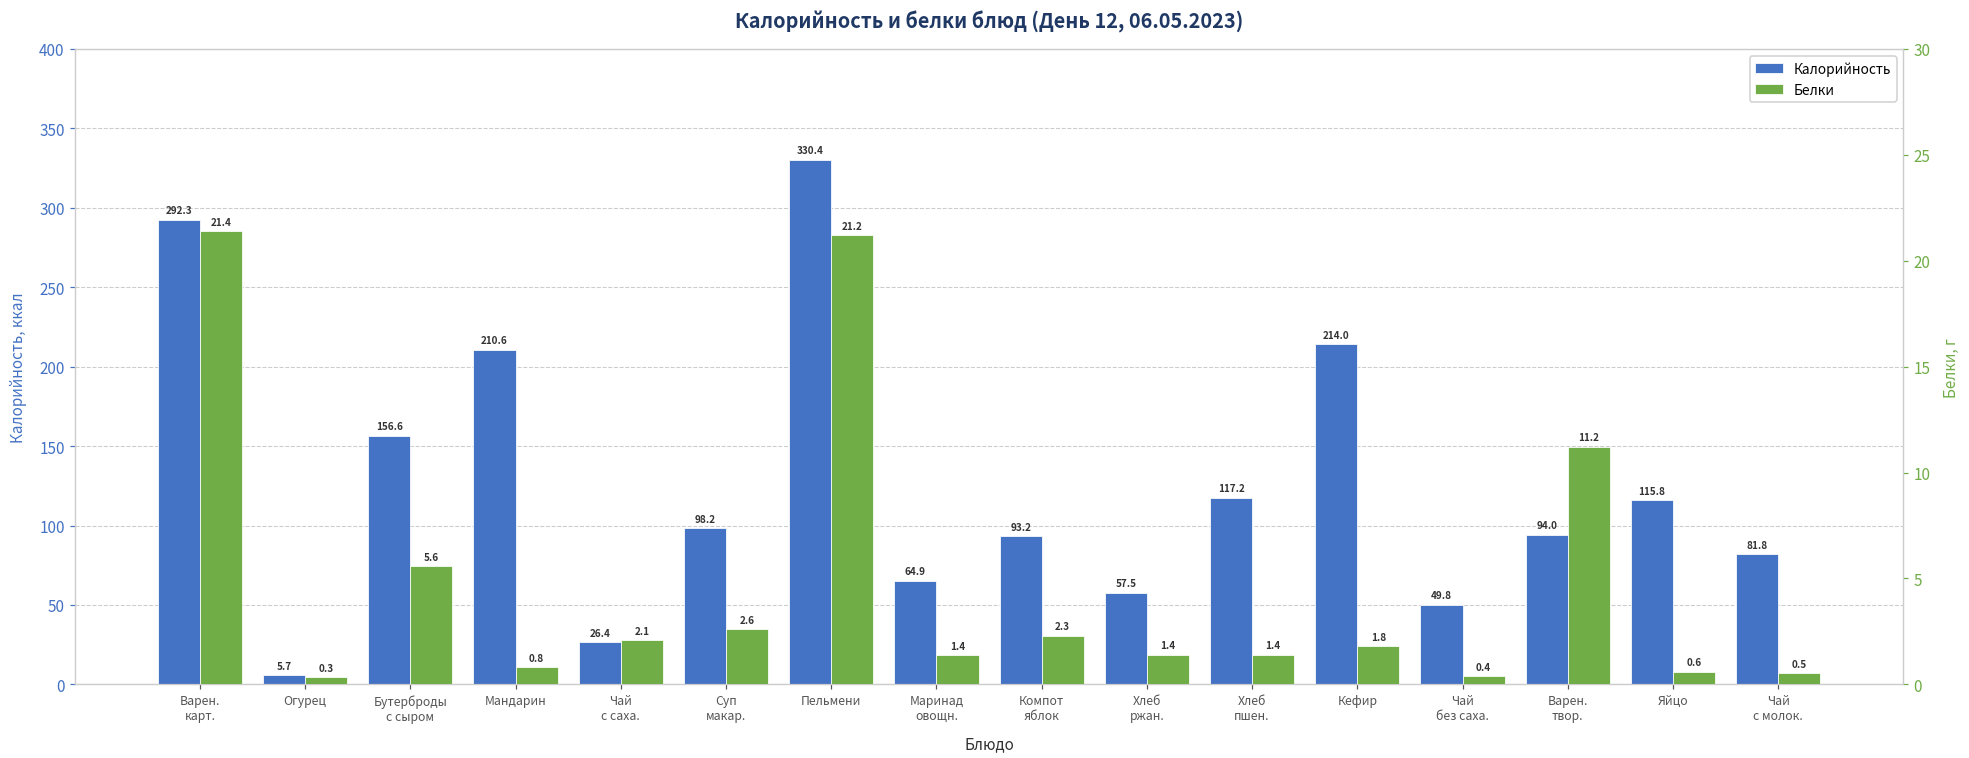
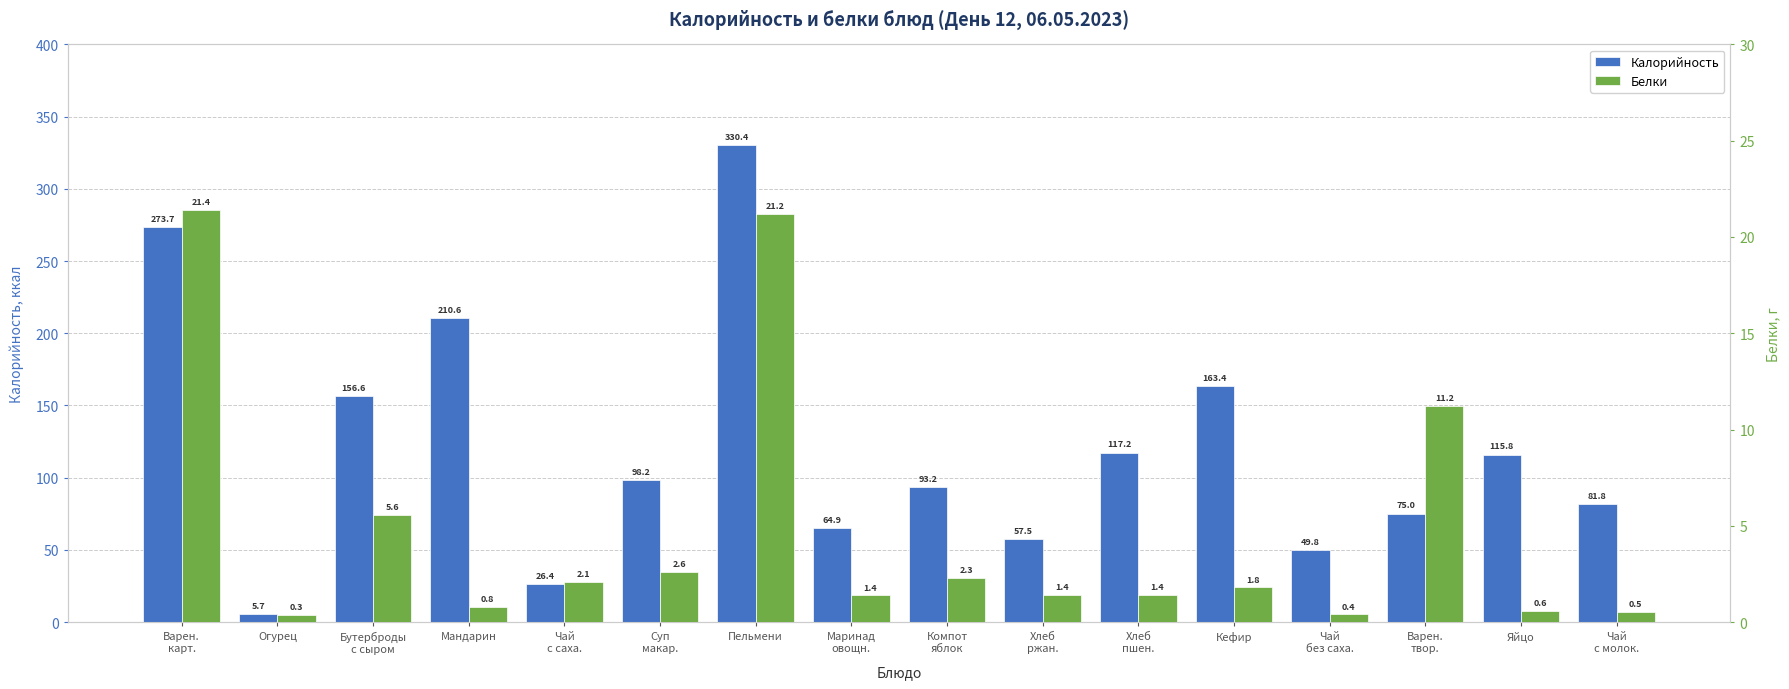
Калорийность, Варен. карт.: 292.3 -> 273.7
Калорийность, Кефир: 214.0 -> 163.4
Калорийность, Варен. твор.: 94.0 -> 75.0
